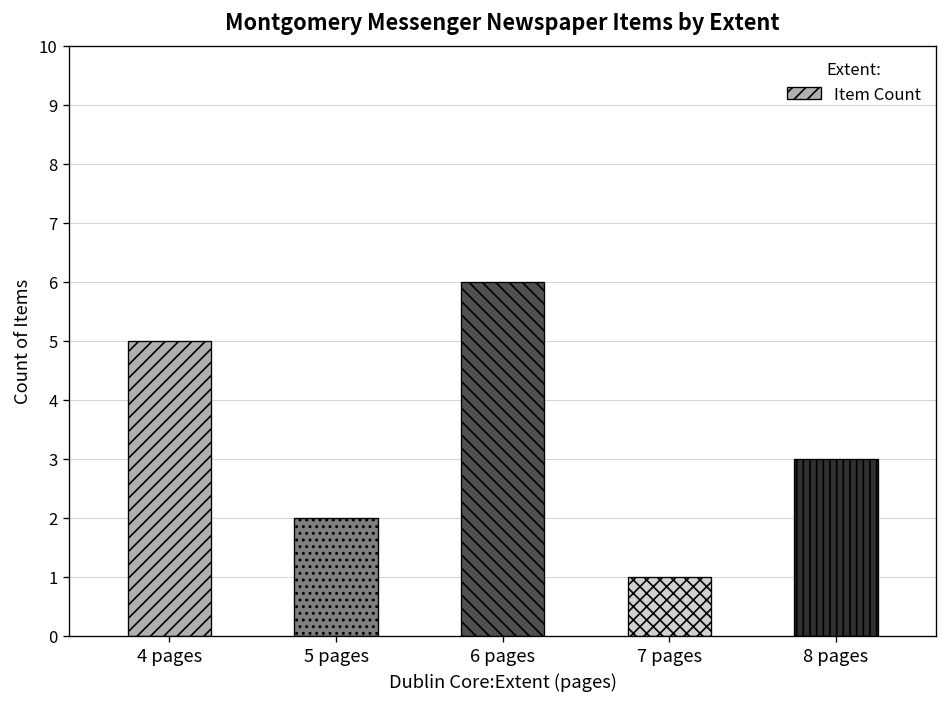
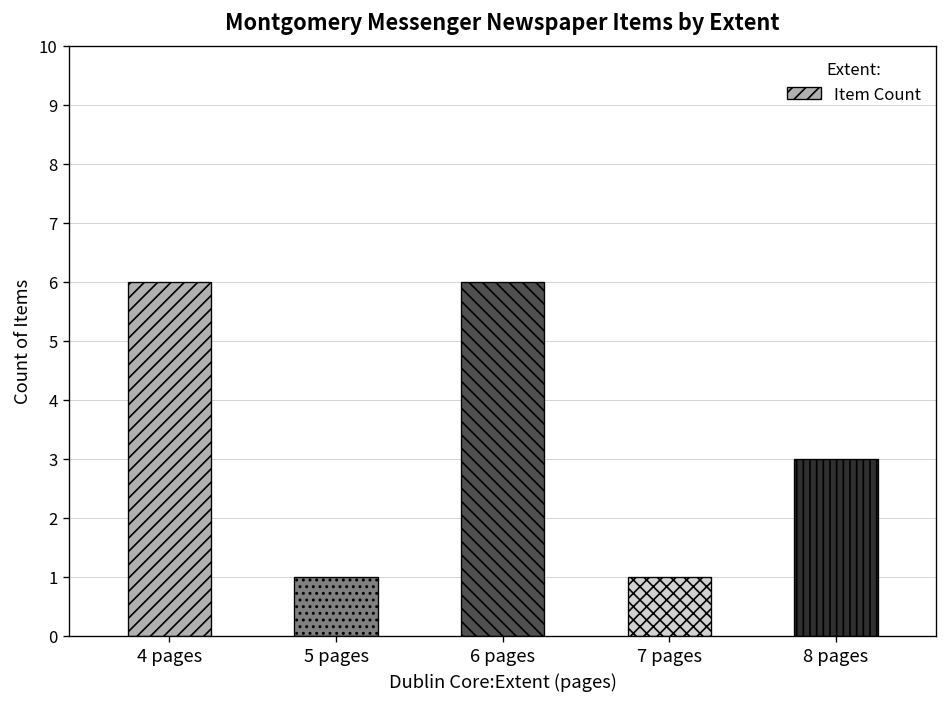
4 pages: 5 -> 6
5 pages: 2 -> 1
